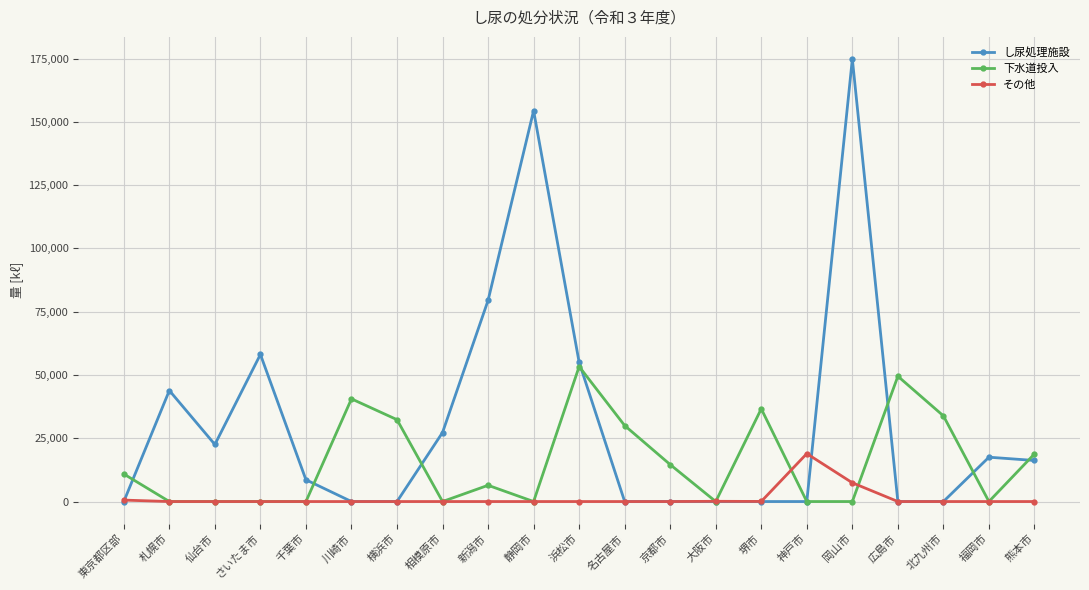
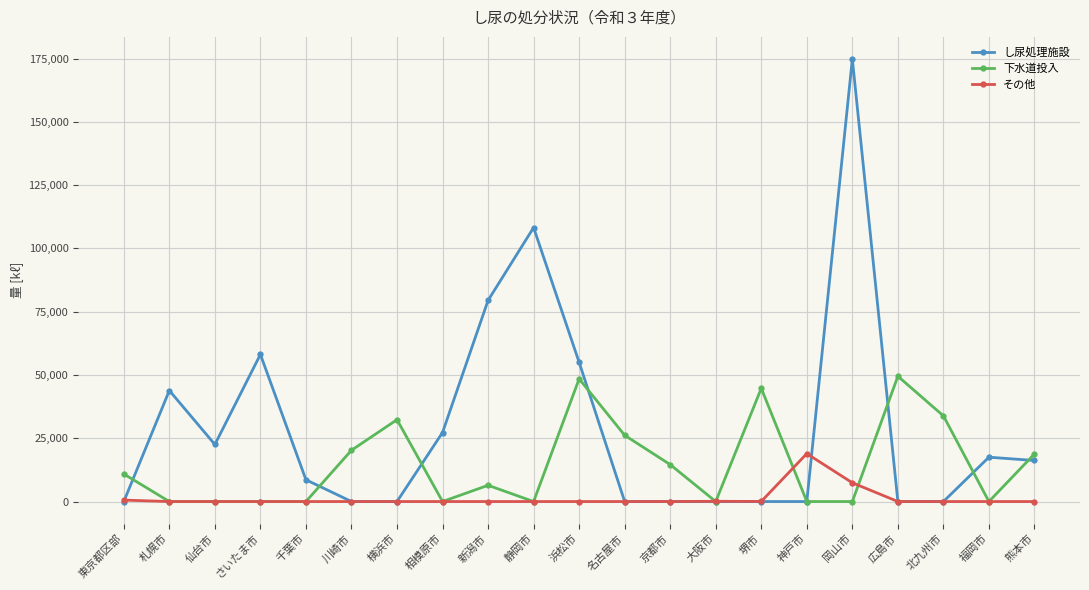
下水道投入, 川崎市: 41,000 -> 20,000
し尿処理施設, 静岡市: 154,000 -> 108,000
下水道投入, 浜松市: 53,000 -> 48,000
下水道投入, 名古屋市: 30,000 -> 26,000
下水道投入, 堺市: 37,000 -> 45,000
